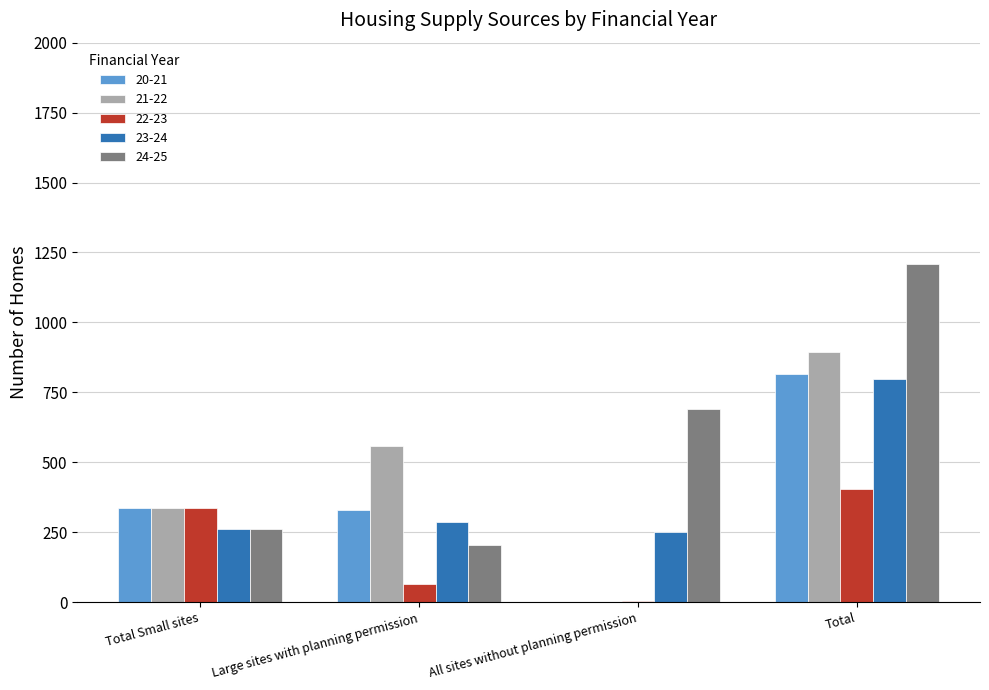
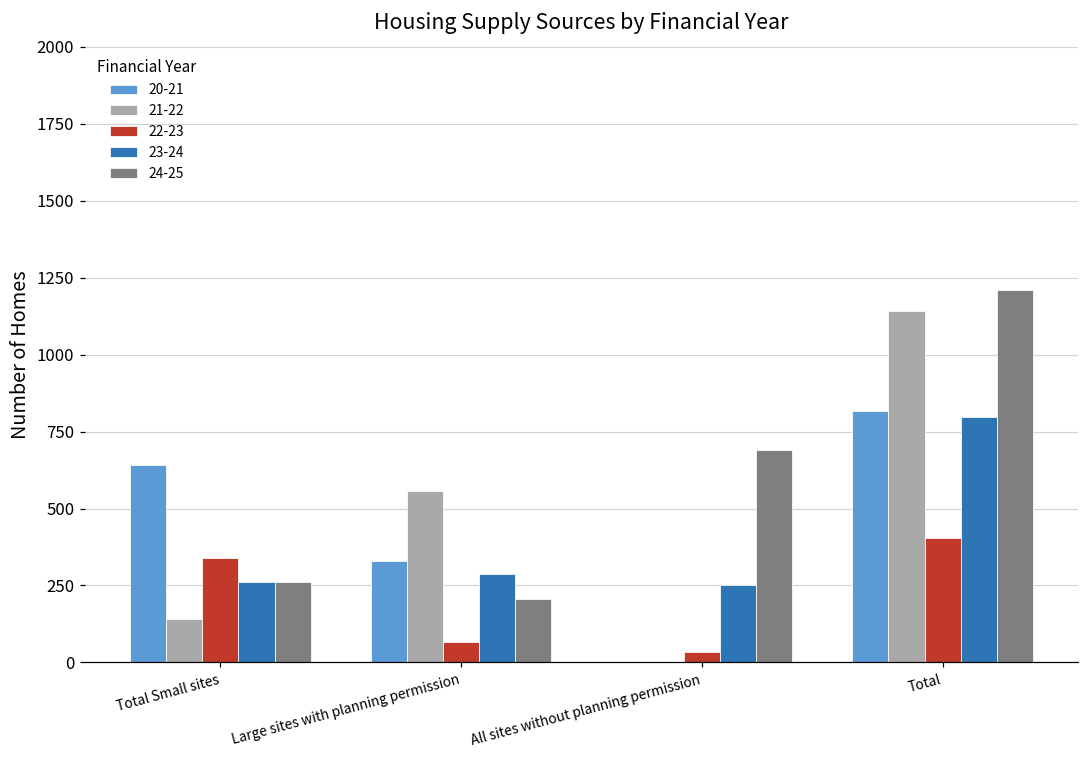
20-21, Total Small sites: 340 -> 640
21-22, Total Small sites: 340 -> 140
22-23, All sites without planning permission: 0 -> 30
21-22, Total: 890 -> 1140
